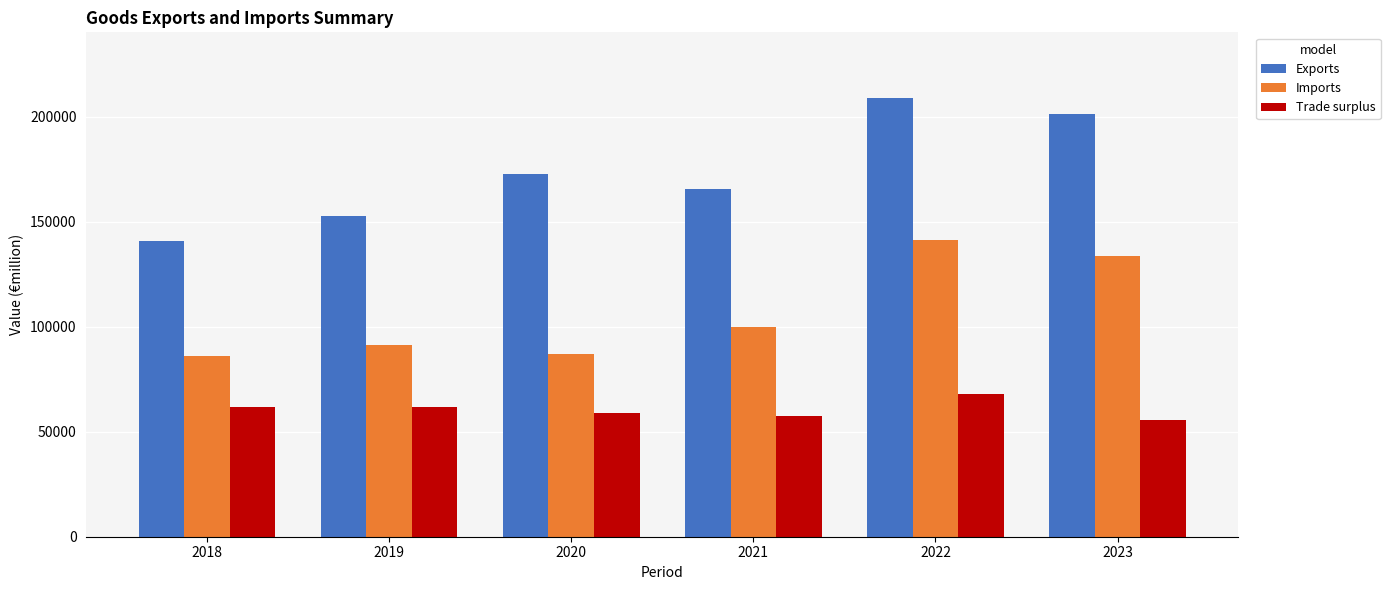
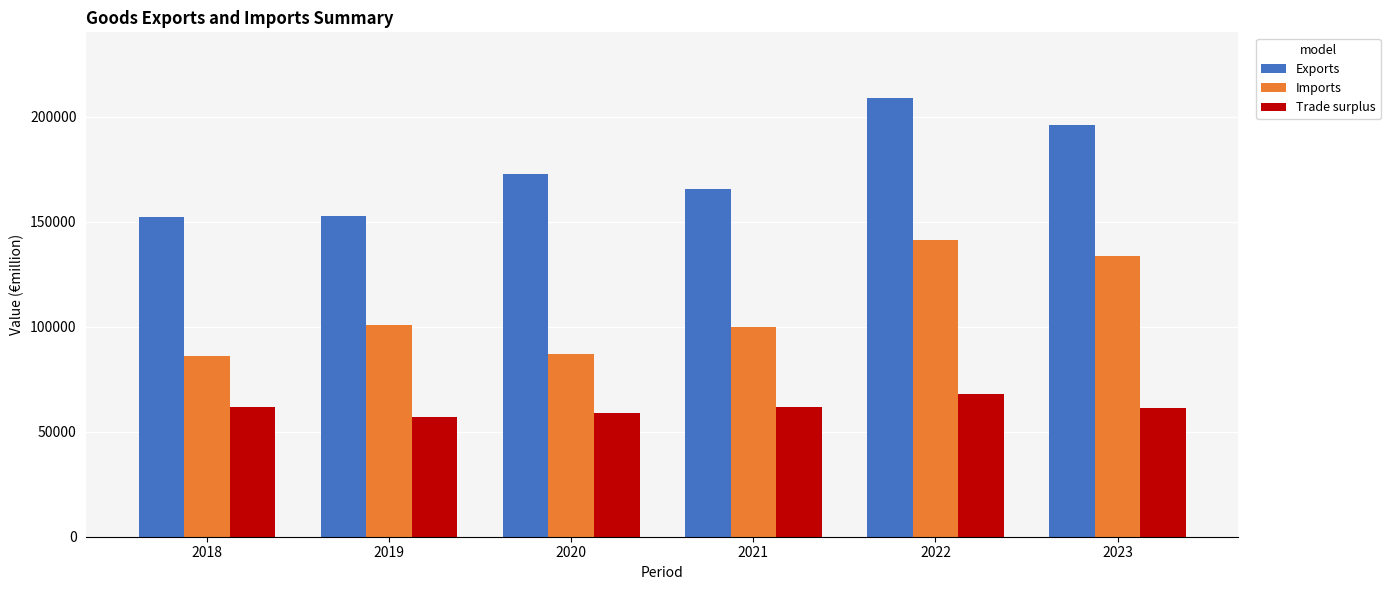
Exports, 2018: 141000 -> 152000
Imports, 2019: 91000 -> 101000
Trade surplus, 2019: 62000 -> 57000
Trade surplus, 2021: 58000 -> 62000
Exports, 2023: 201000 -> 196000
Trade surplus, 2023: 56000 -> 61000
